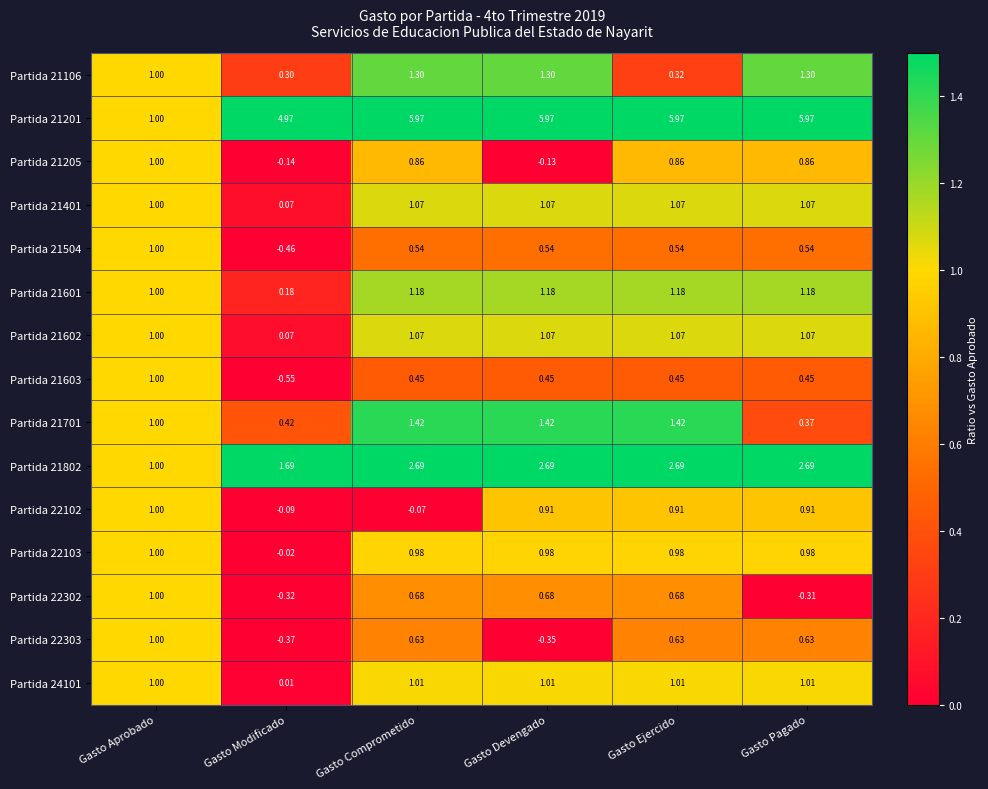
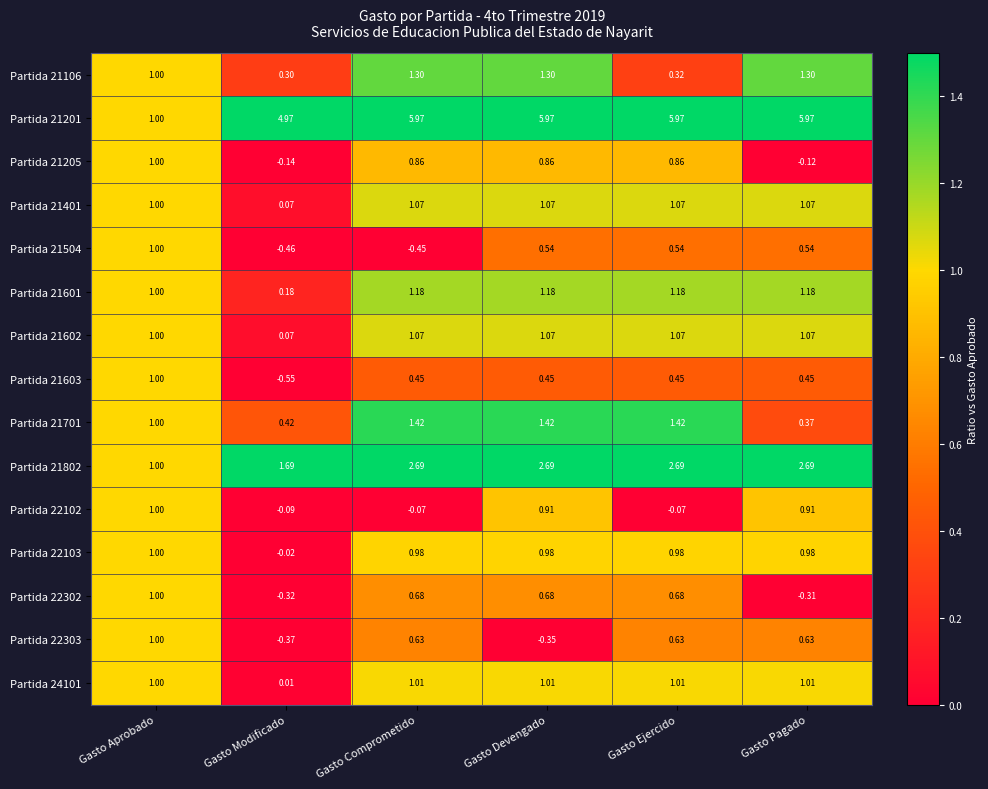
Partida 21205, Gasto Devengado: -0.13 -> 0.86
Partida 21205, Gasto Pagado: 0.86 -> -0.12
Partida 21504, Gasto Comprometido: 0.54 -> -0.45
Partida 22102, Gasto Ejercido: 0.91 -> -0.07
